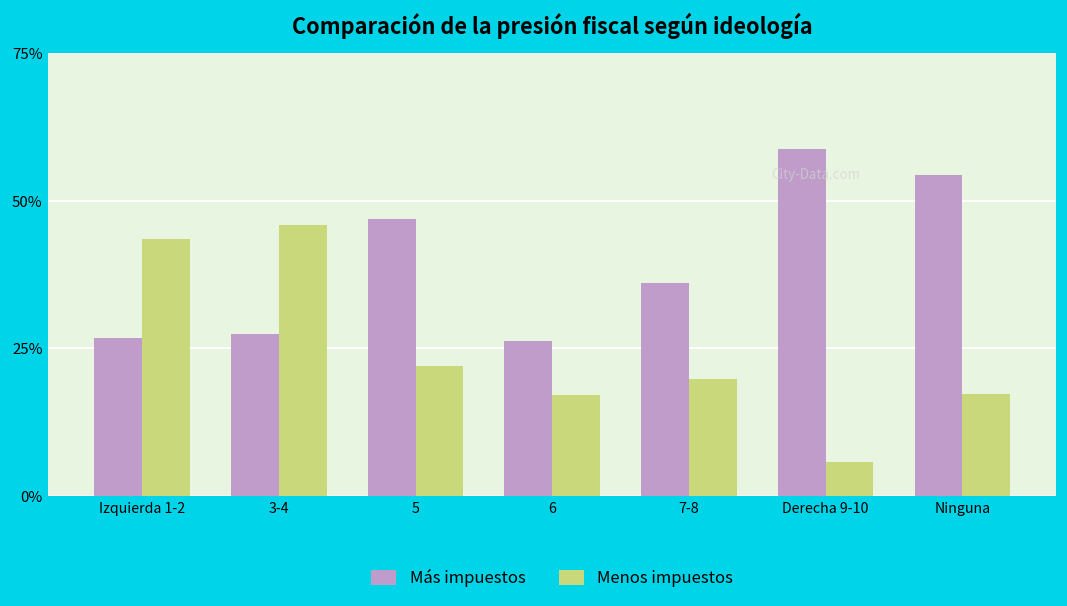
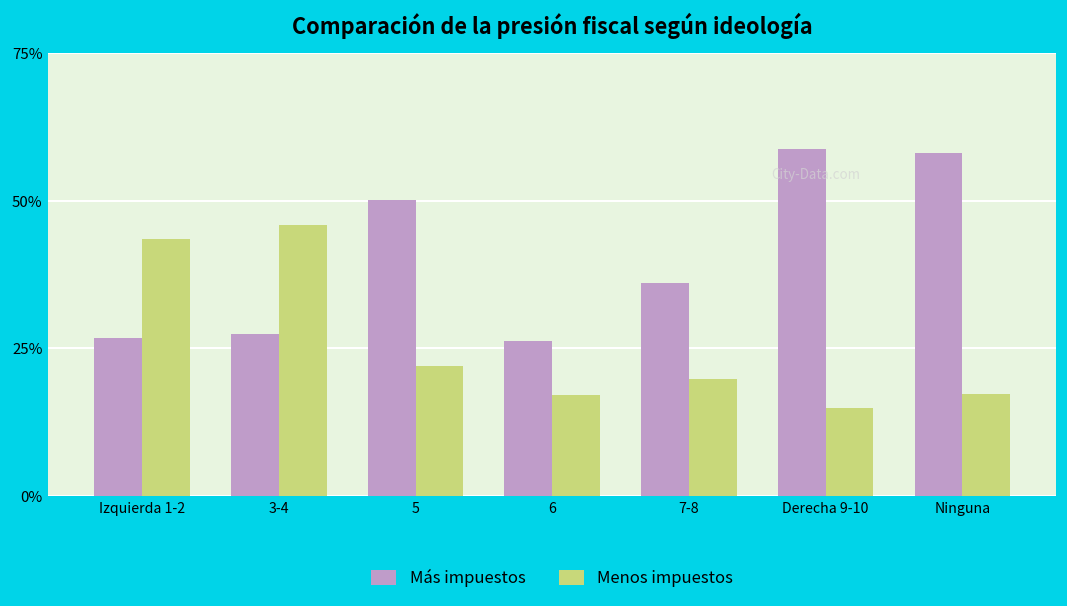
Más impuestos, 5: 47% -> 50%
Menos impuestos, Derecha 9-10: 6% -> 15%
Más impuestos, Ninguna: 54% -> 58%
